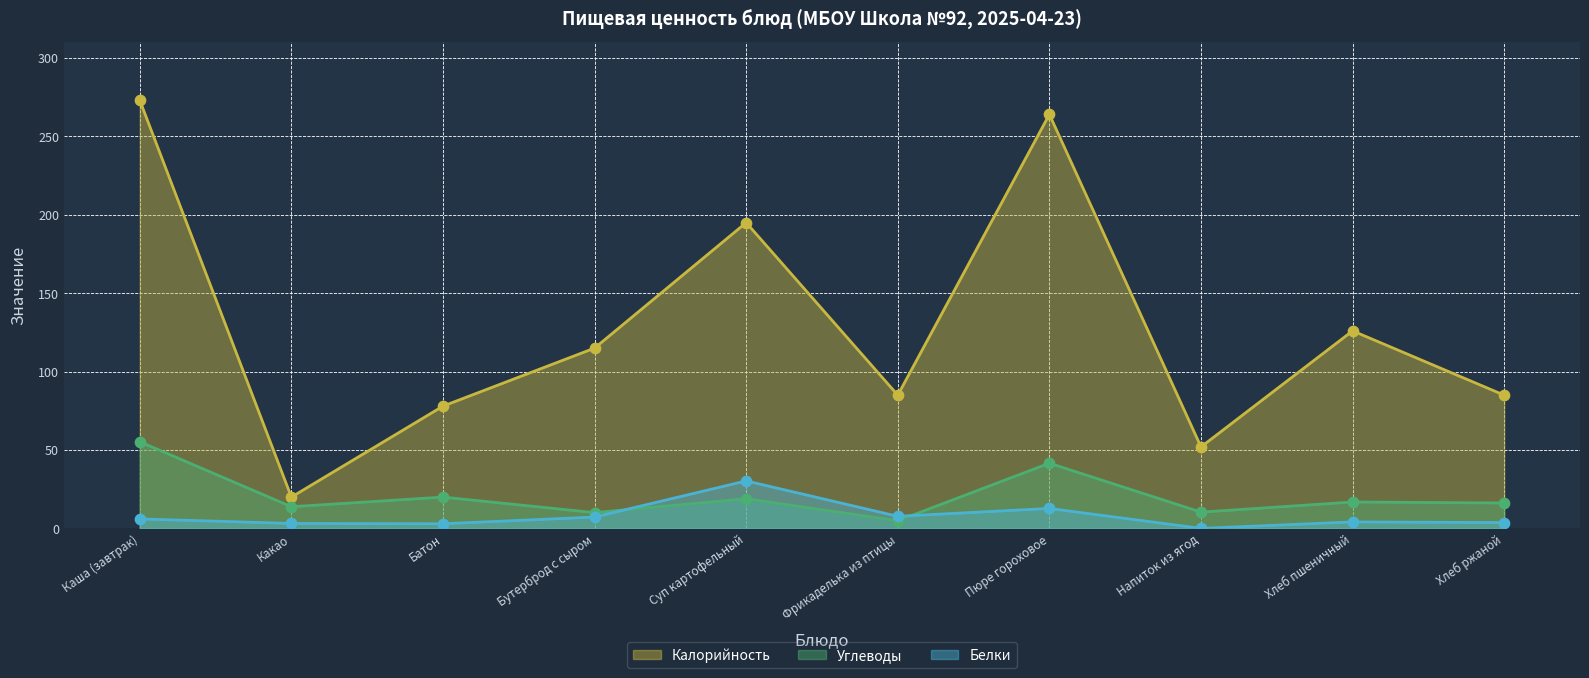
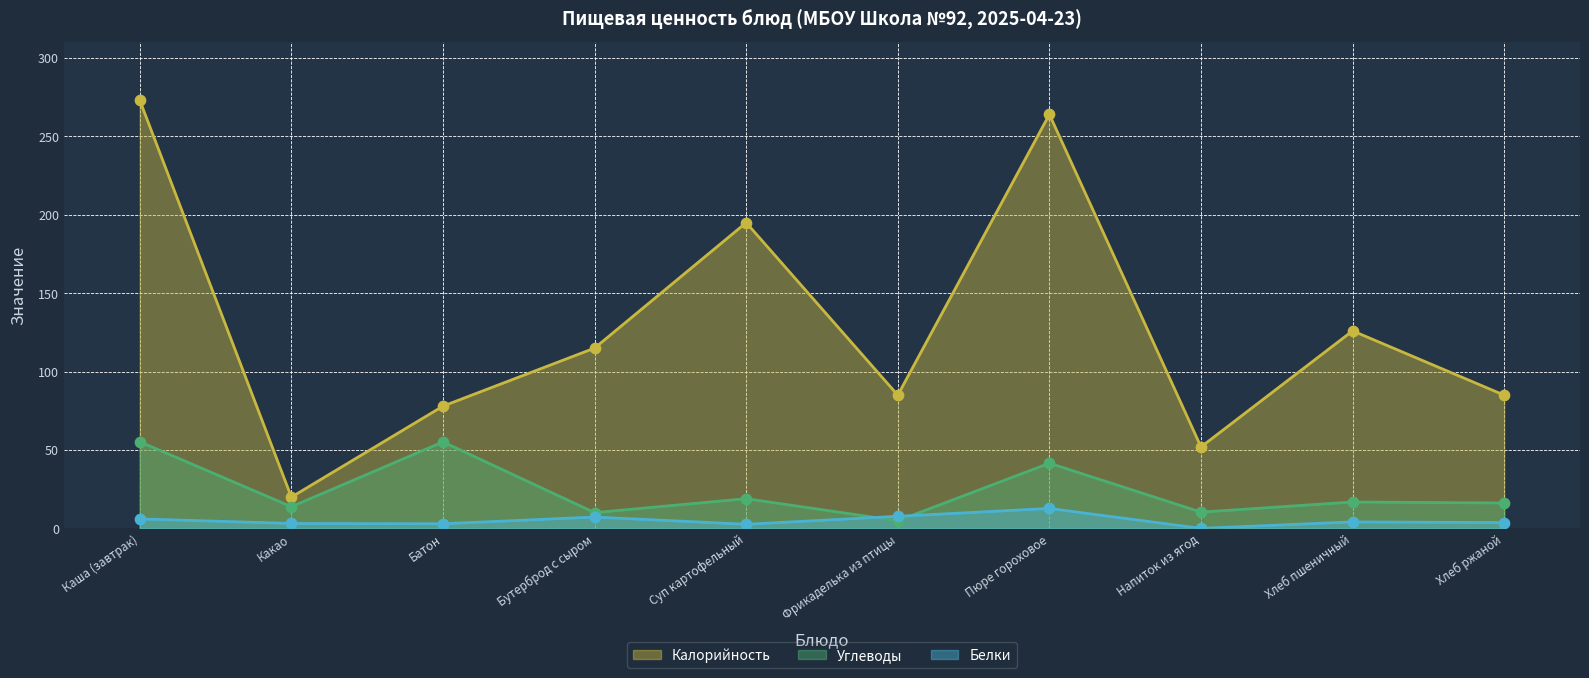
Углеводы, Батон: 20 -> 55
Белки, Суп картофельный: 30 -> 3
